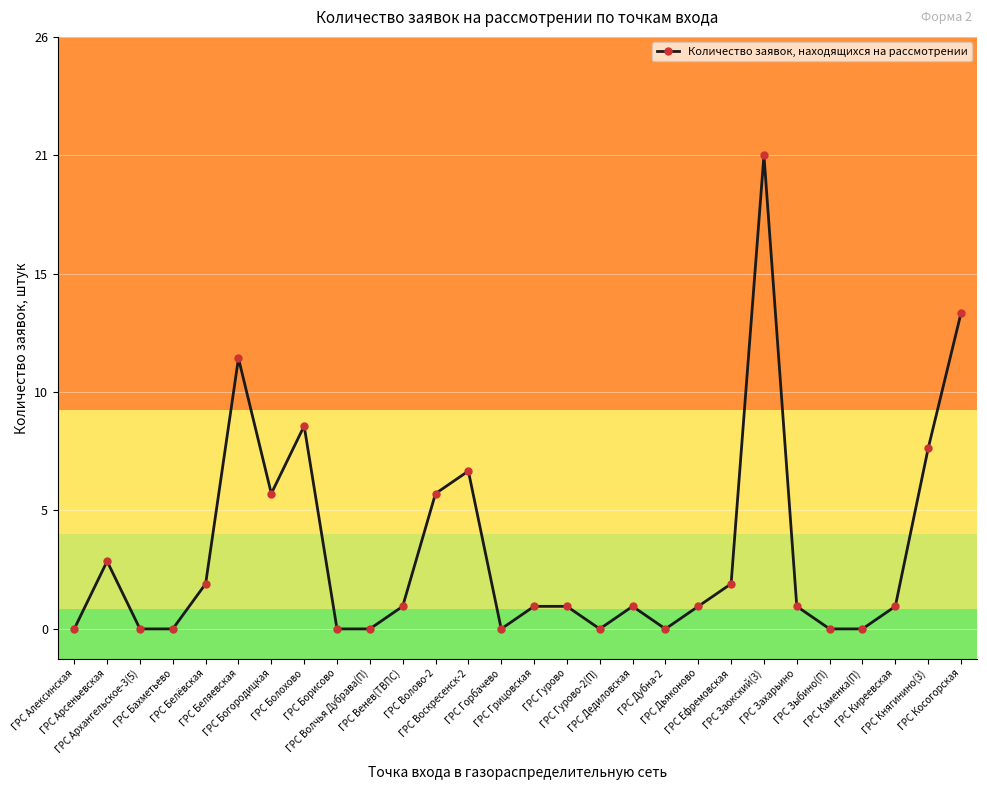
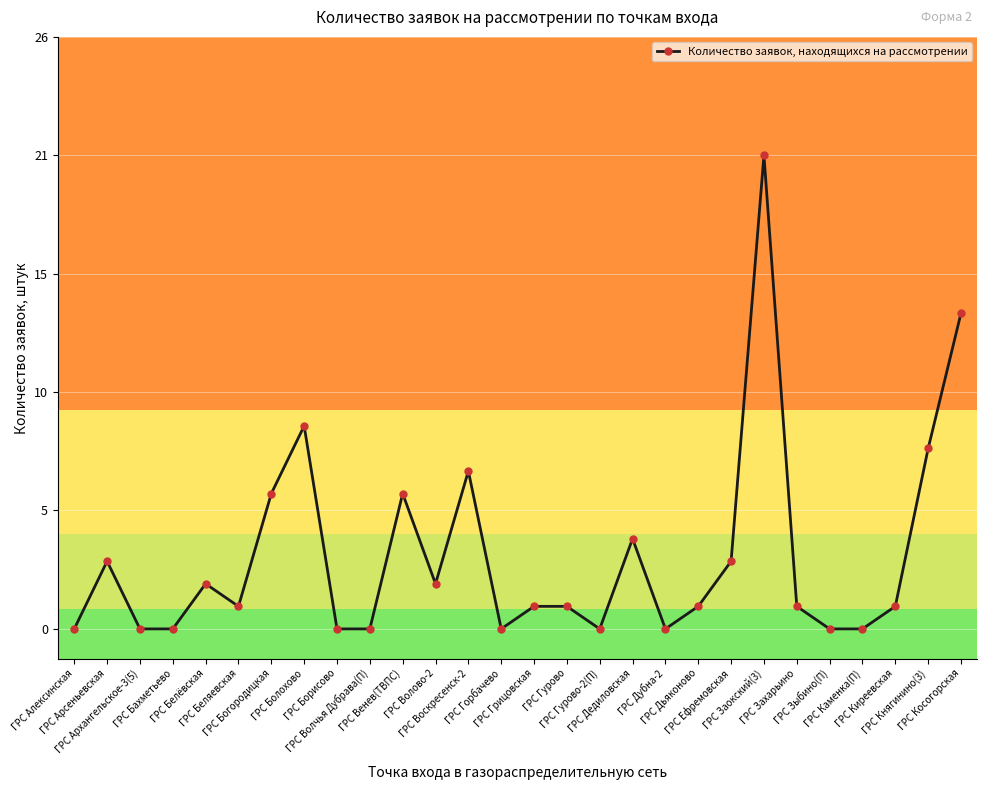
ГРС Беляевская: 12 -> 1
ГРС Венев(ТВПС): 1 -> 6
ГРС Волово-2: 6 -> 2
ГРС Дедиловская: 1 -> 4
ГРС Ефремовская: 2 -> 3
